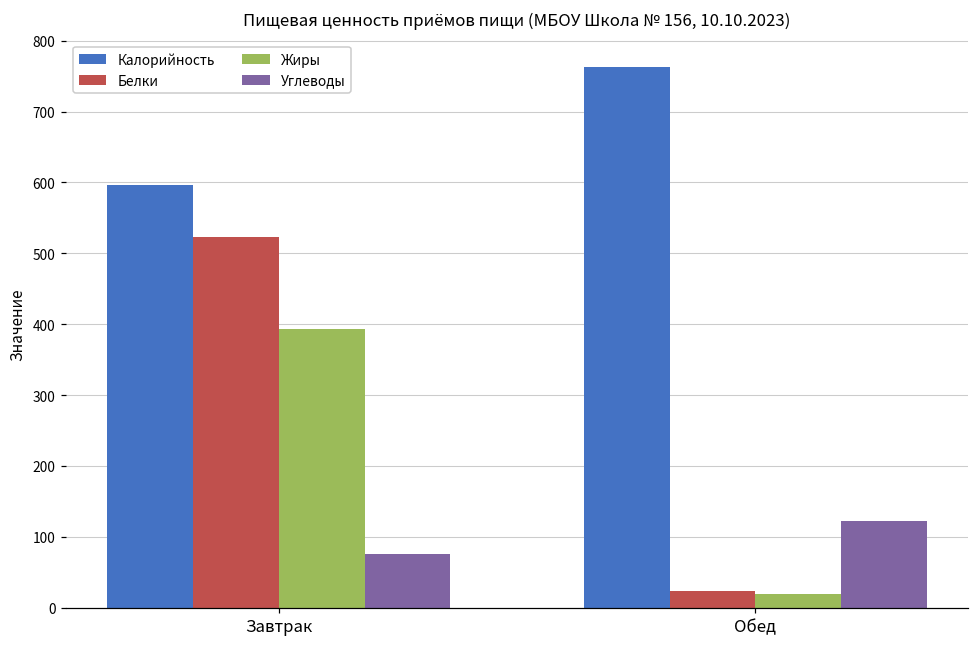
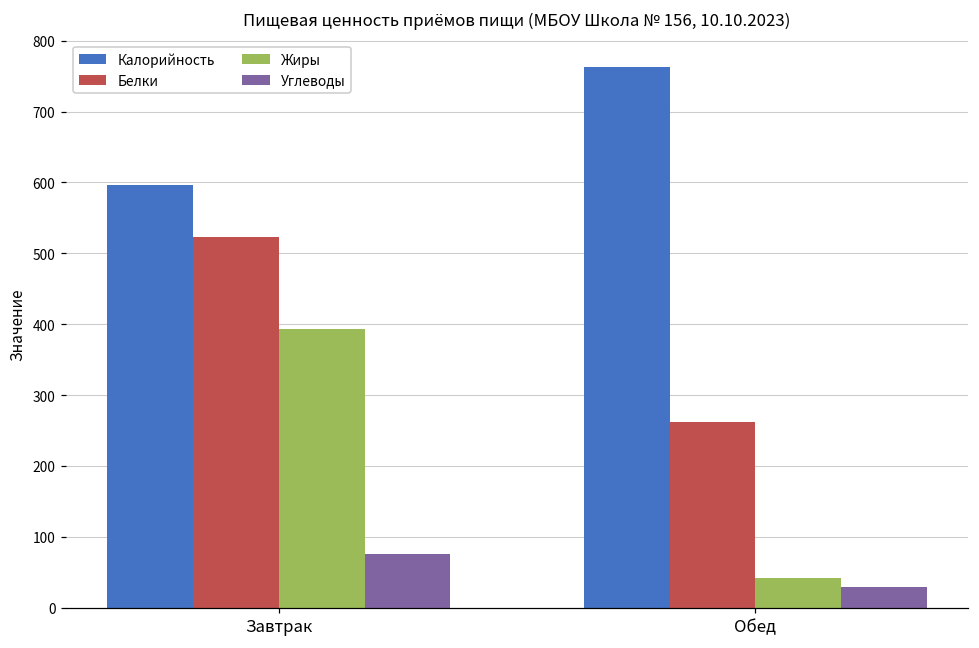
Белки, Обед: 20 -> 260
Жиры, Обед: 20 -> 40
Углеводы, Обед: 120 -> 30
